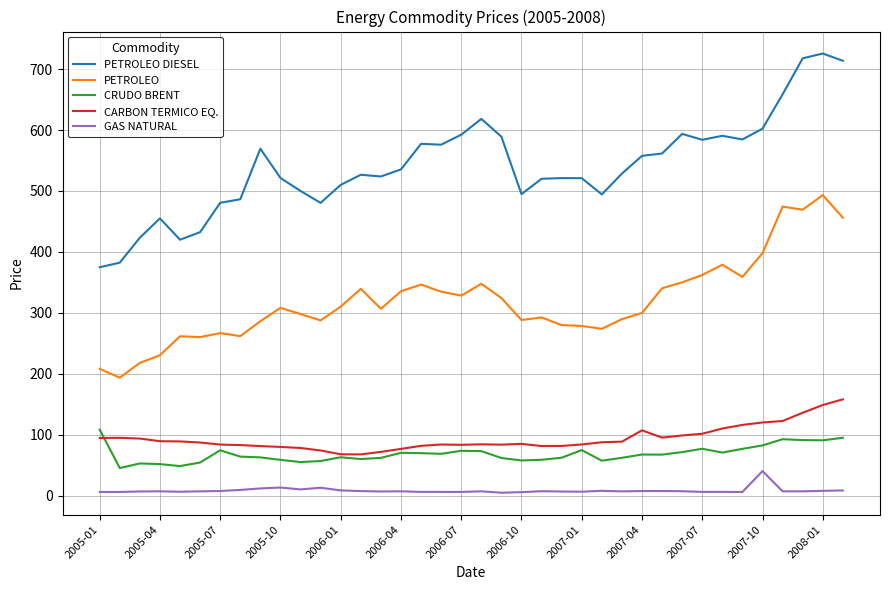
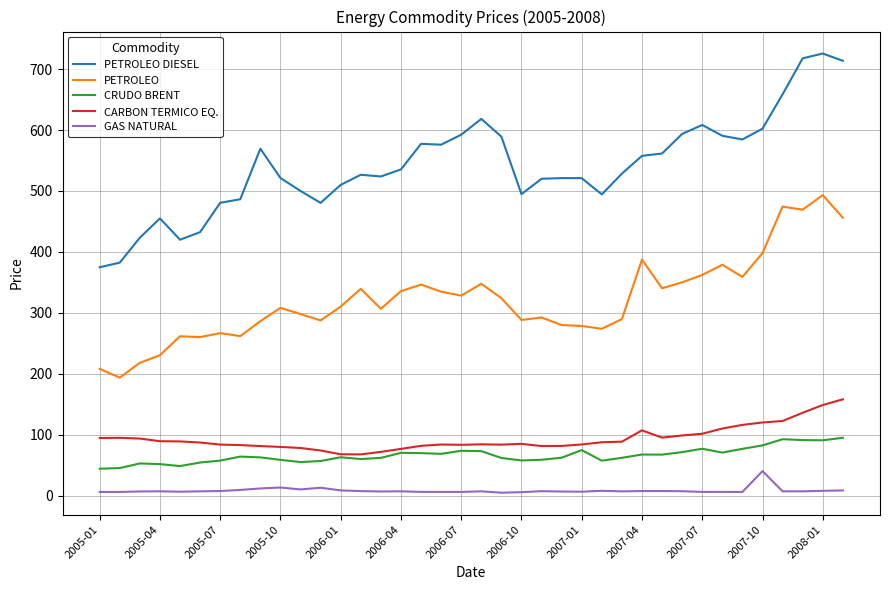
CRUDO BRENT, 2005-01: 110 -> 40
CRUDO BRENT, 2005-07: 70 -> 60
PETROLEO, 2007-04: 300 -> 390
PETROLEO DIESEL, 2007-07: 580 -> 610
